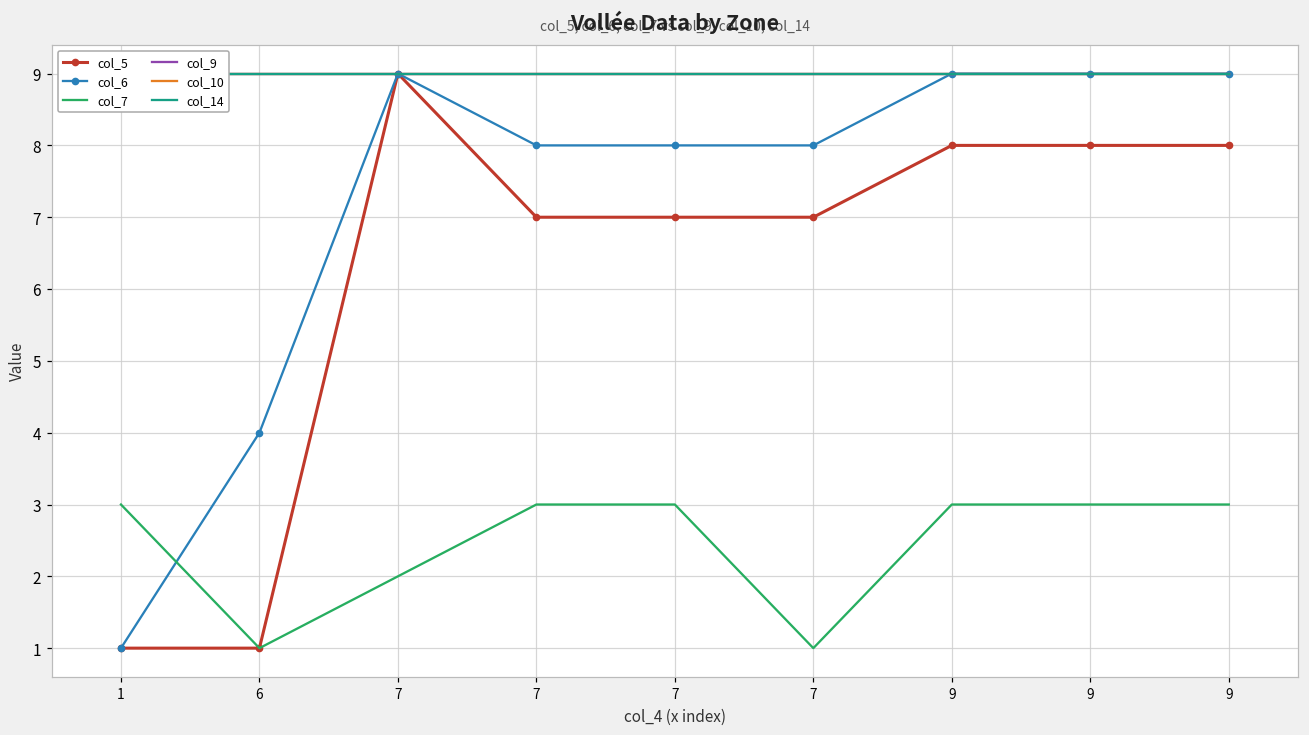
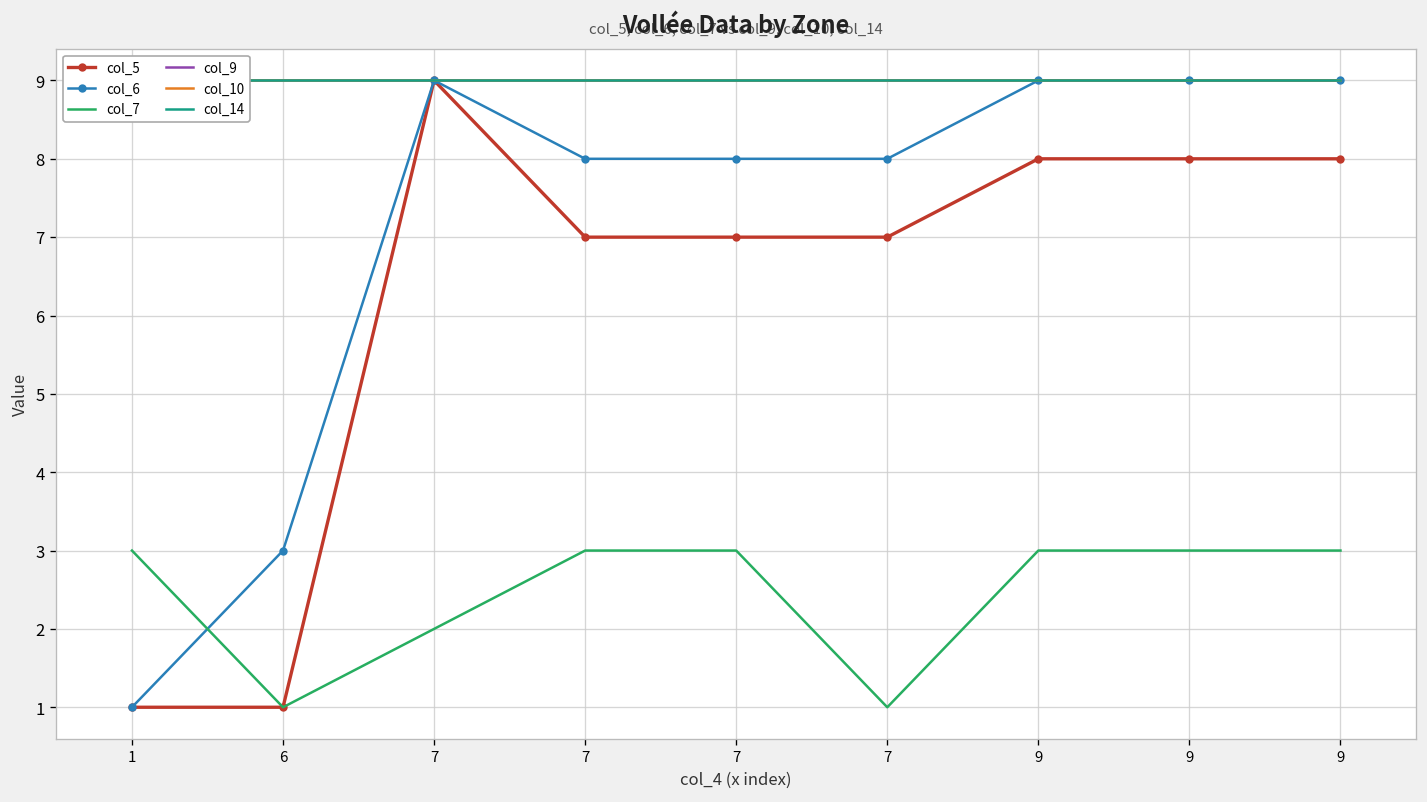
col_6, 6: 4 -> 3
